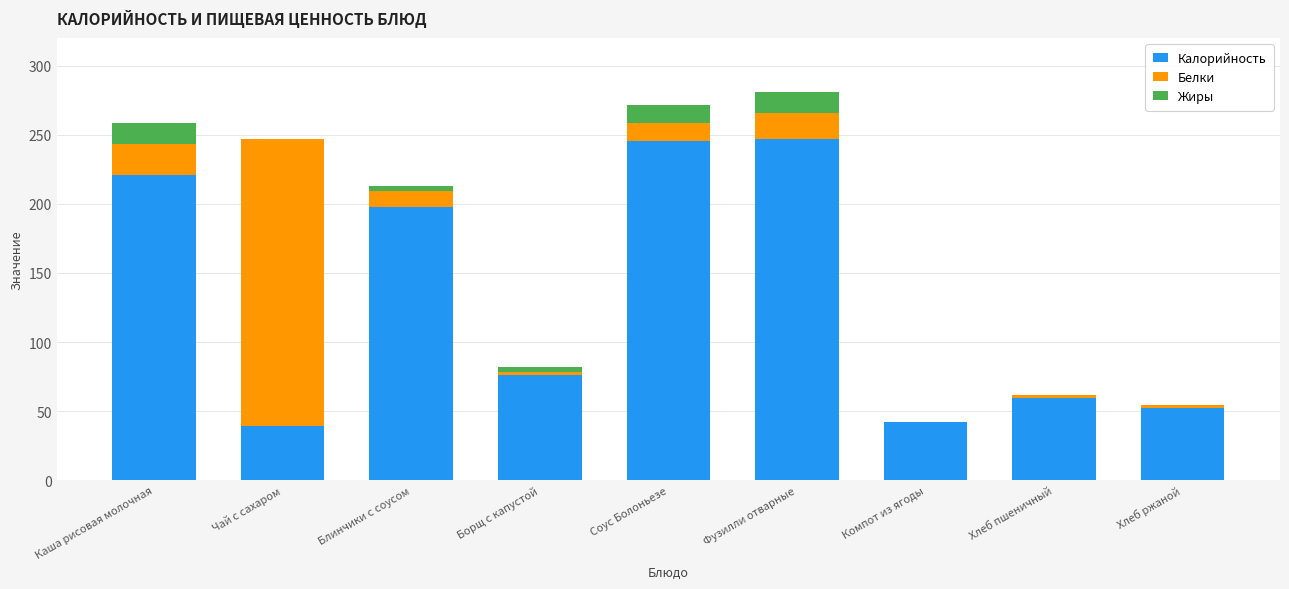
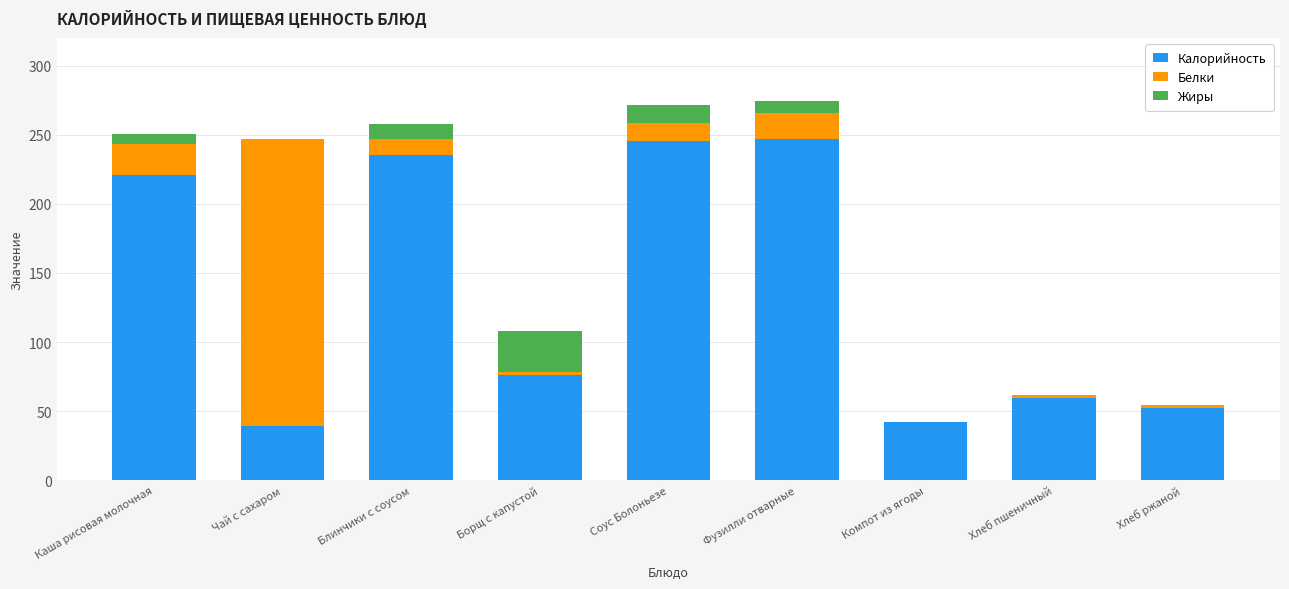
Жиры, Каша рисовая молочная: 15 -> 7
Калорийность, Блинчики с соусом: 198 -> 235
Жиры, Блинчики с соусом: 3 -> 11
Жиры, Борщ с капустой: 4 -> 29
Жиры, Фузилли отварные: 15 -> 9
